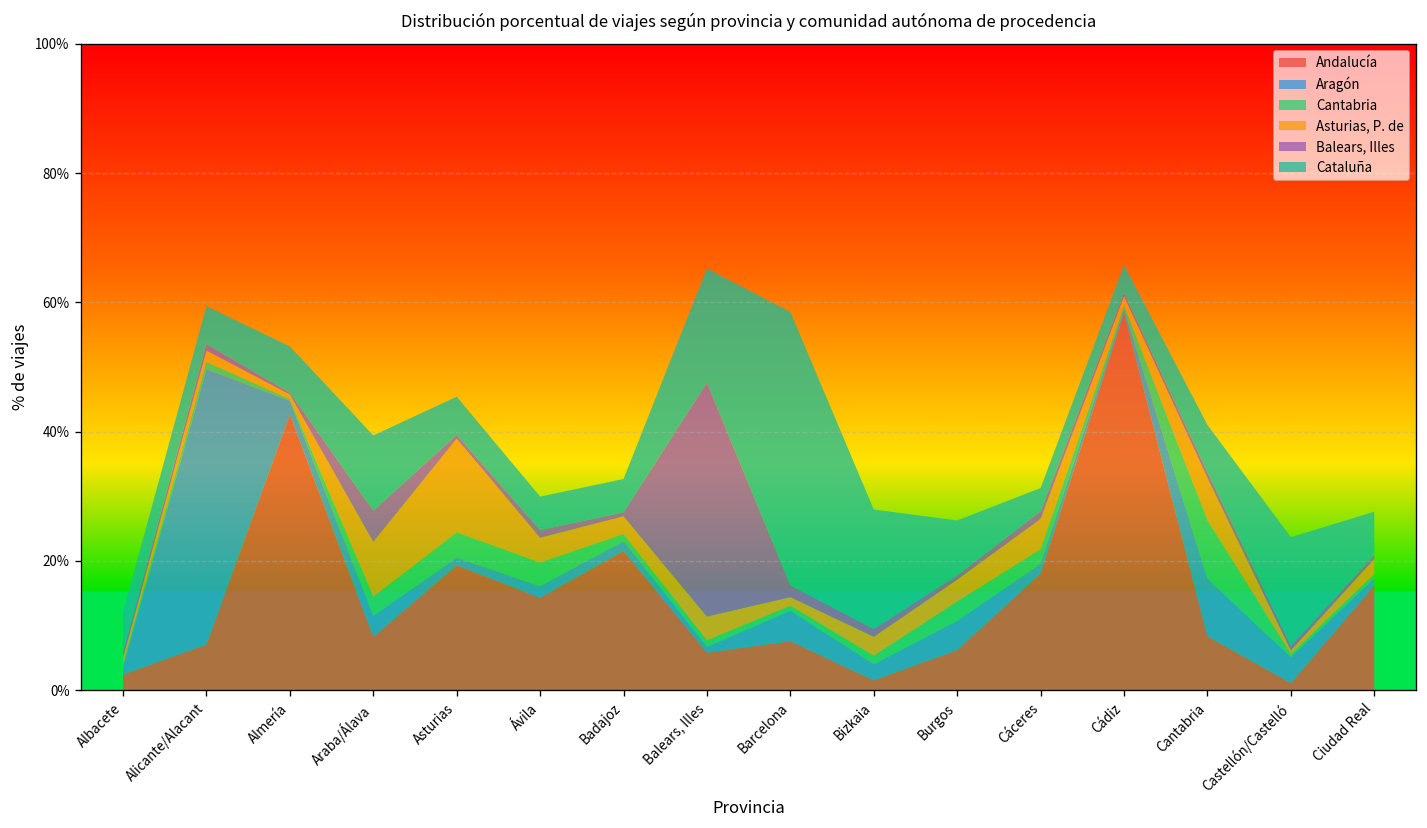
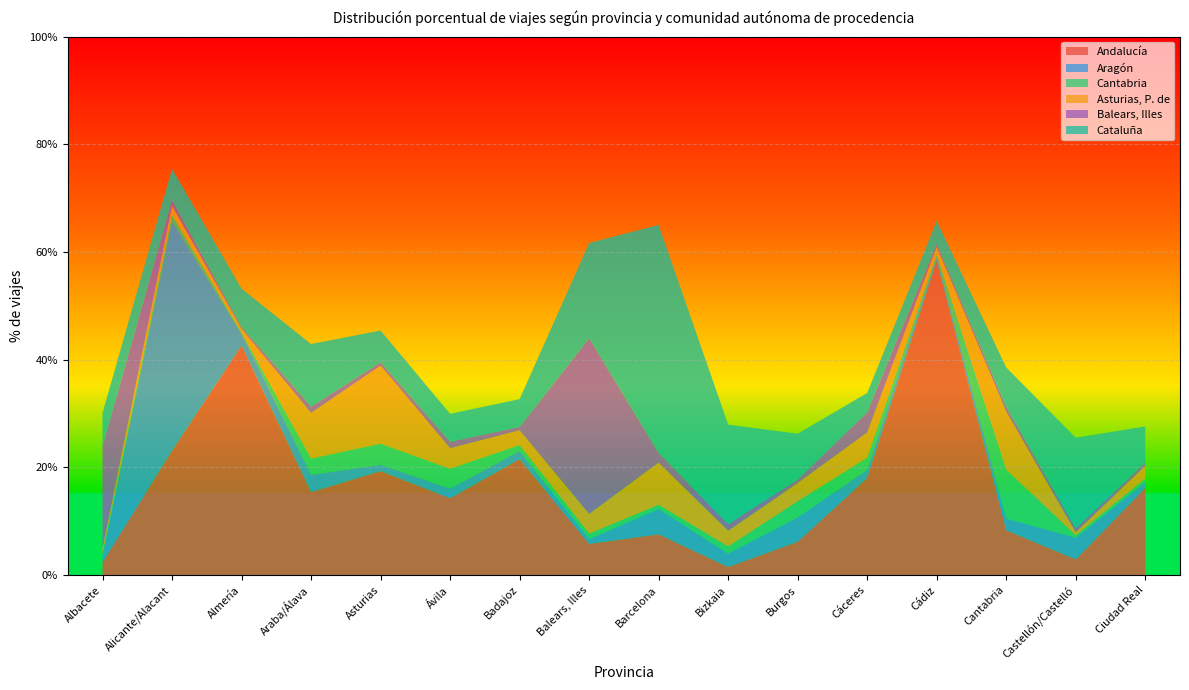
Balears, Illes, Albacete: 1% -> 19%
Andalucía, Alicante/Alacant: 7% -> 23%
Andalucía, Araba/Álava: 8% -> 15%
Balears, Illes, Araba/Álava: 5% -> 1%
Balears, Illes, Balears, Illes: 36% -> 33%
Asturias, P. de, Barcelona: 1% -> 8%
Balears, Illes, Cáceres: 1% -> 4%
Aragón, Cantabria: 9% -> 2%
Asturias, P. de, Cantabria: 7% -> 11%
Andalucía, Castellón/Castelló: 1% -> 3%
